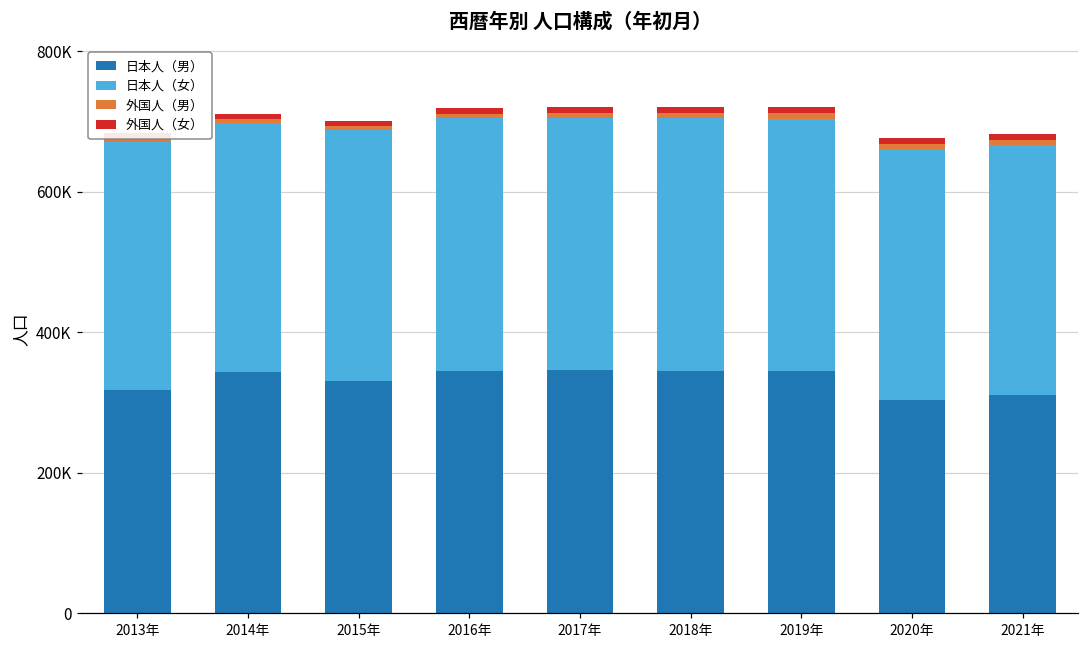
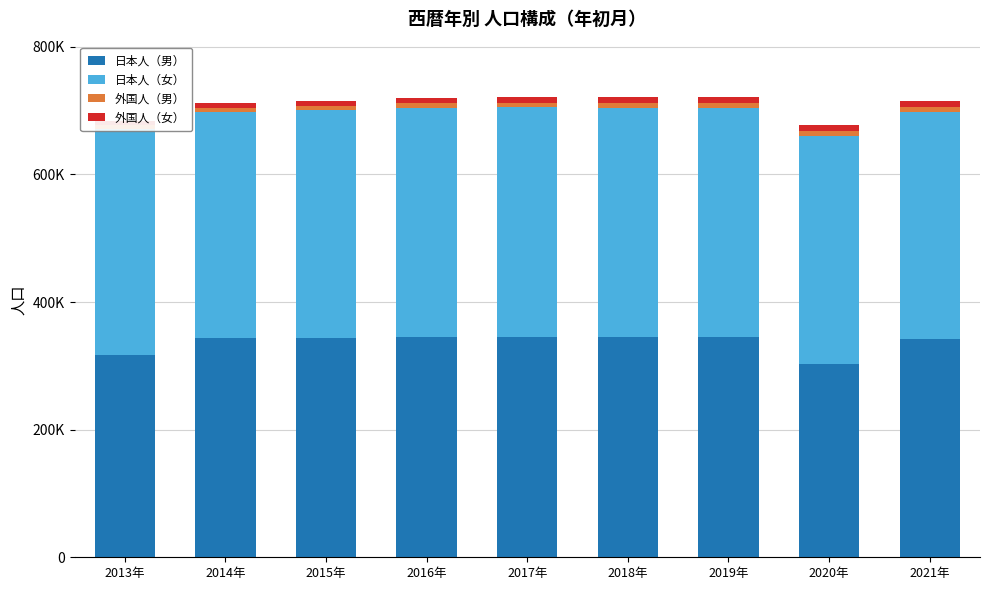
日本人（男）, 2015年: 330000 -> 340000
日本人（男）, 2021年: 310000 -> 340000
